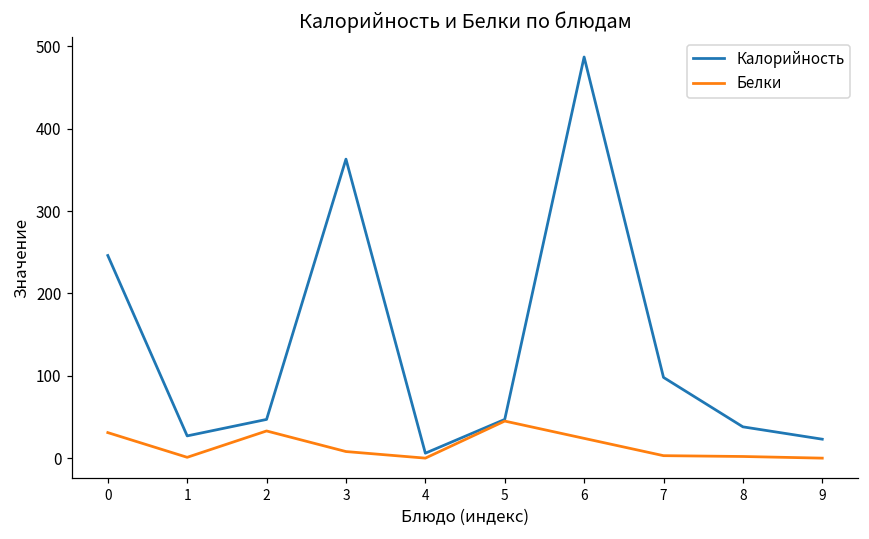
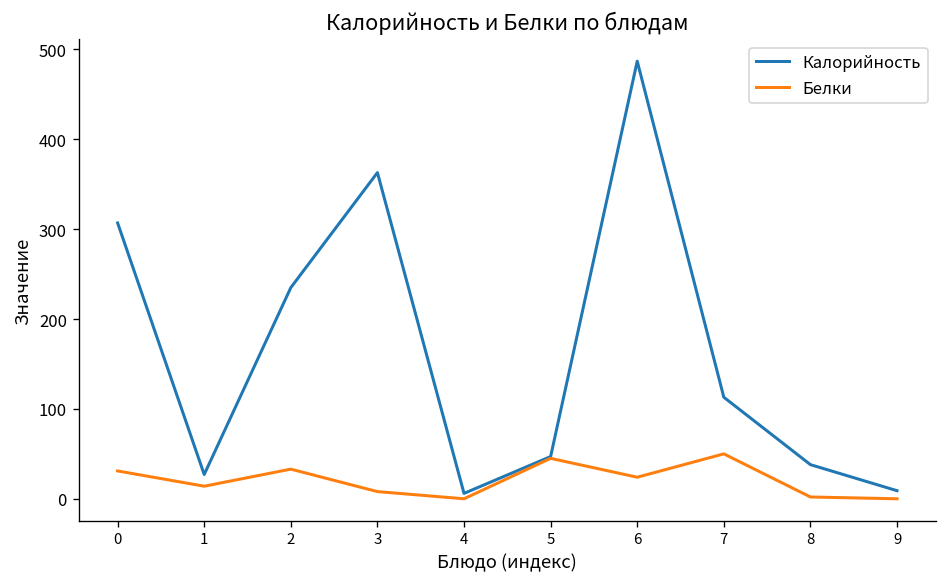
Калорийность, 0: 250 -> 310
Белки, 1: 0 -> 10
Калорийность, 2: 50 -> 240
Калорийность, 7: 100 -> 110
Белки, 7: 0 -> 50
Калорийность, 9: 20 -> 10
